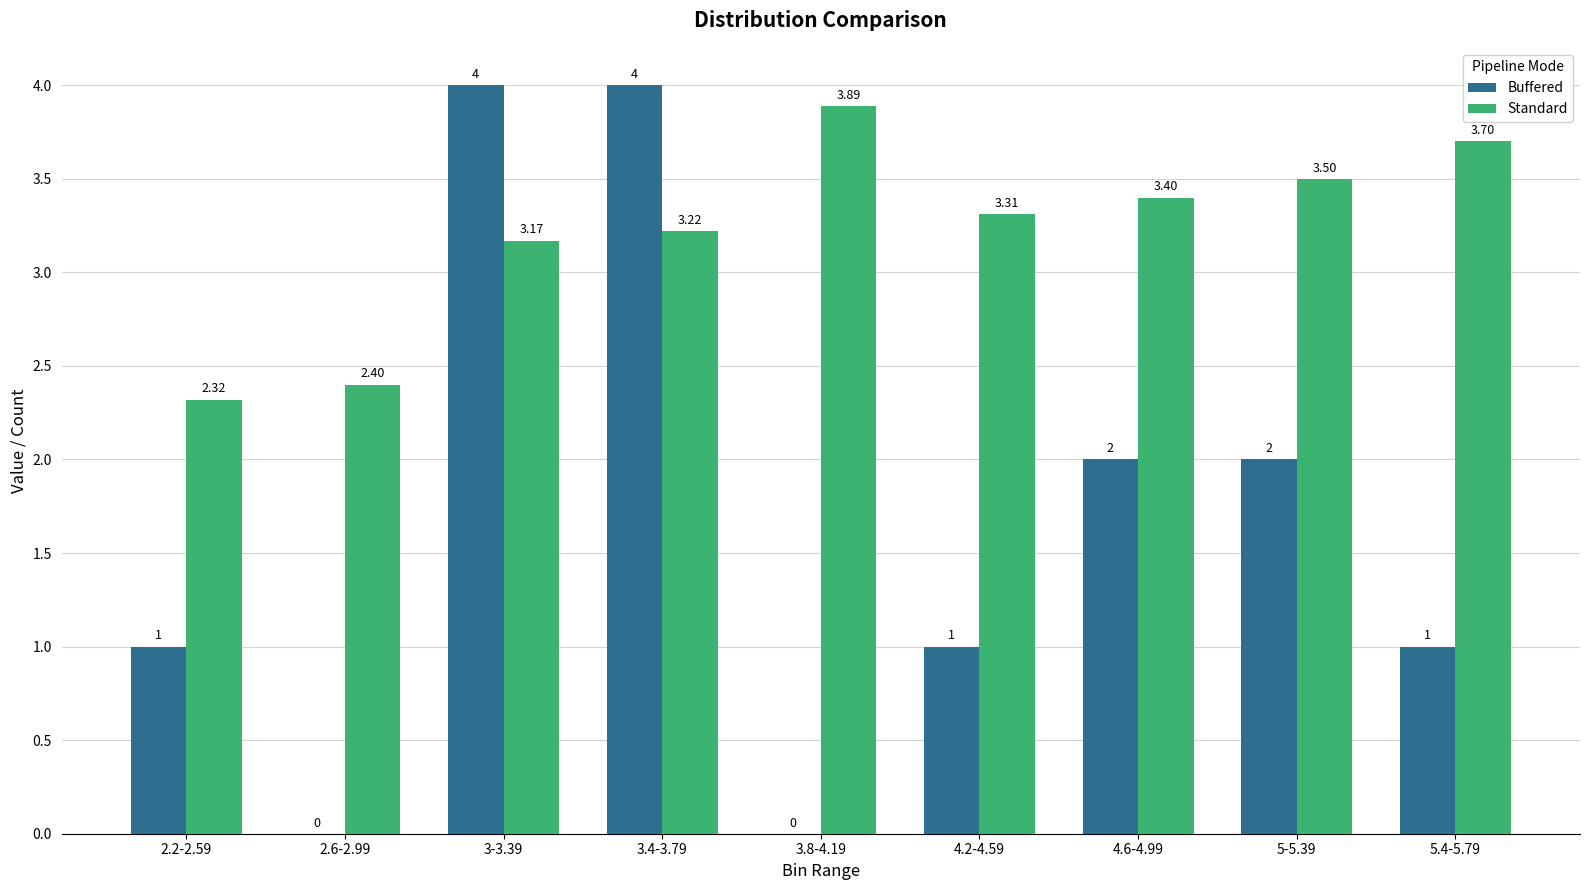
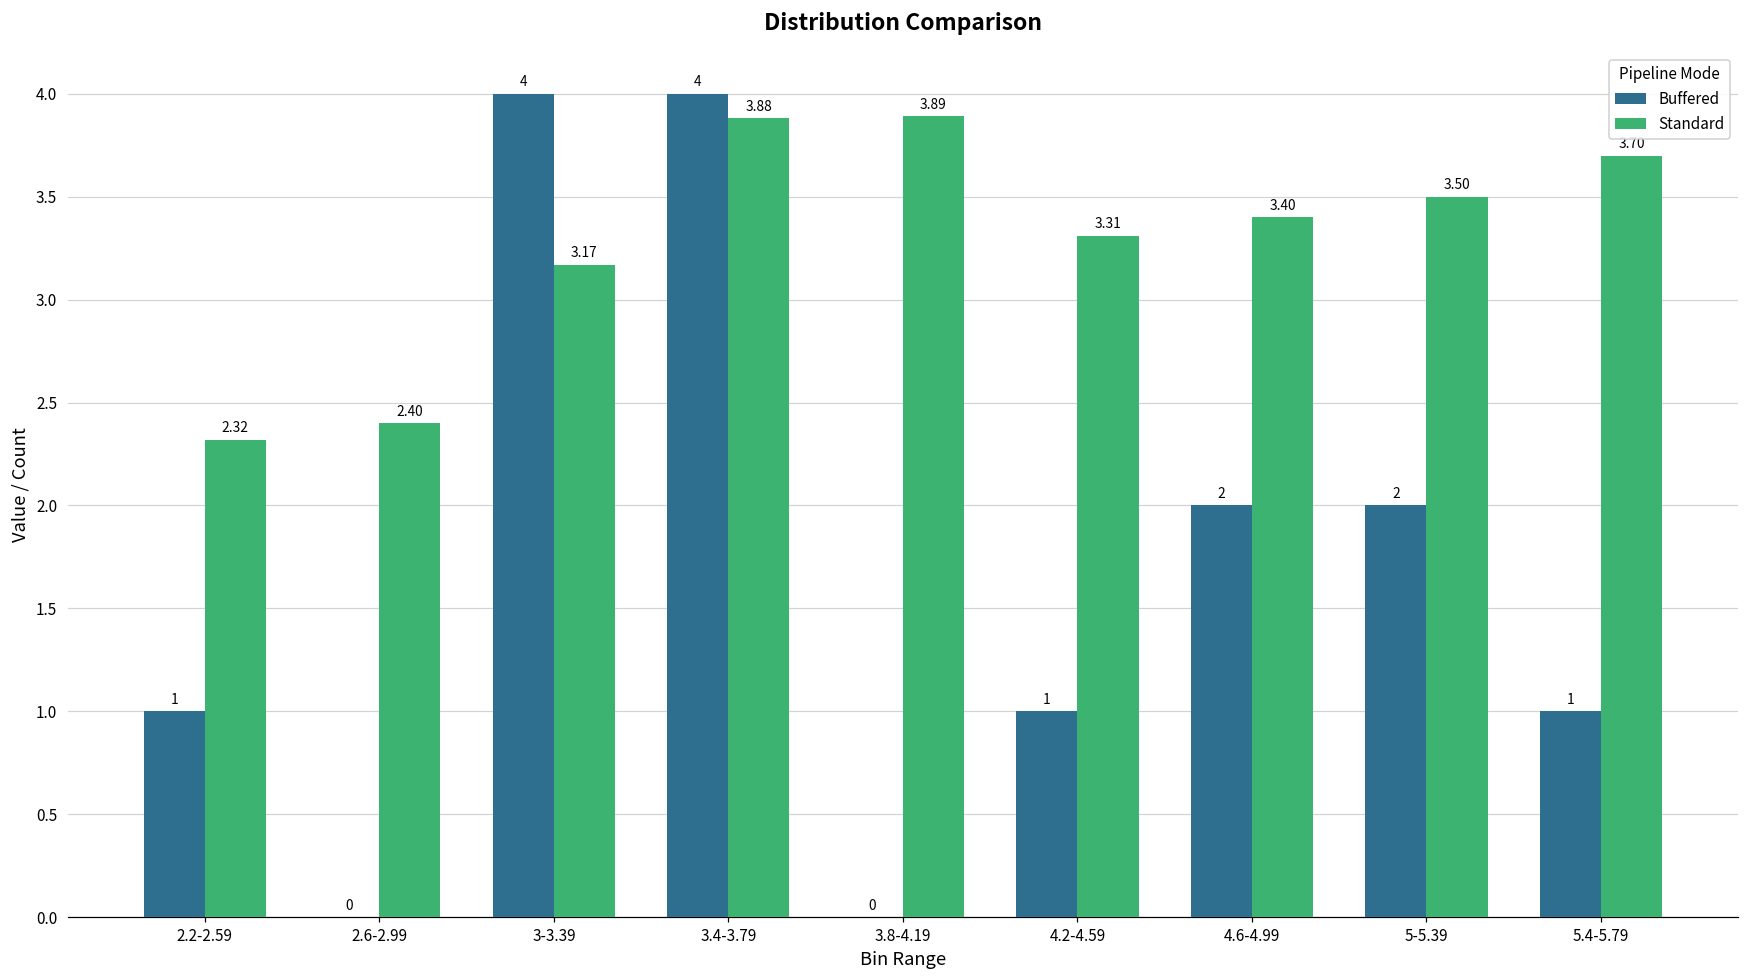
Standard, 3.4-3.79: 3.22 -> 3.88
